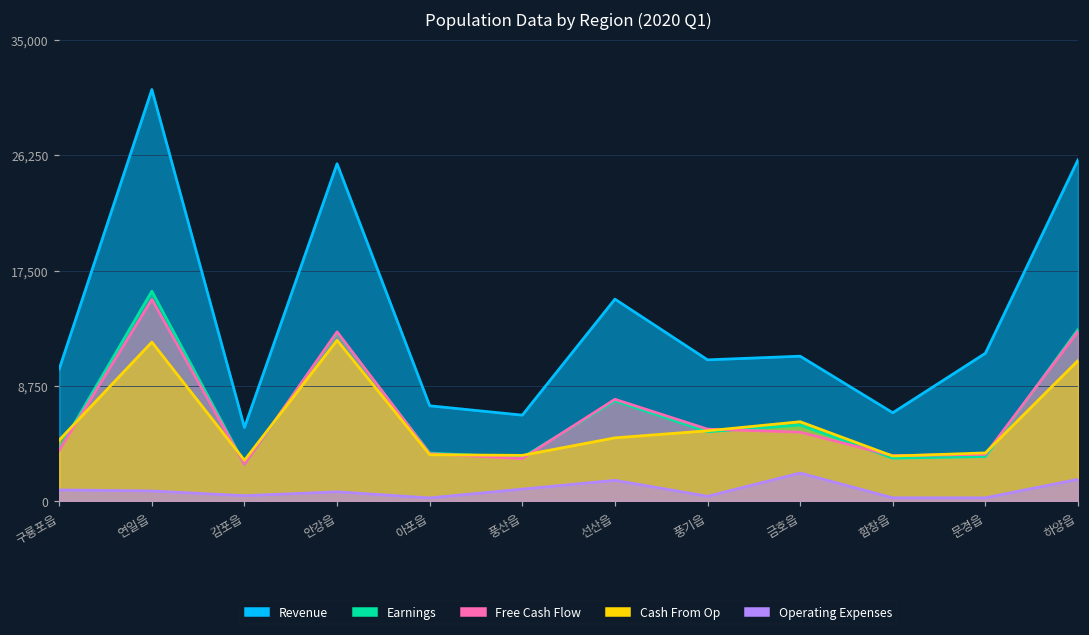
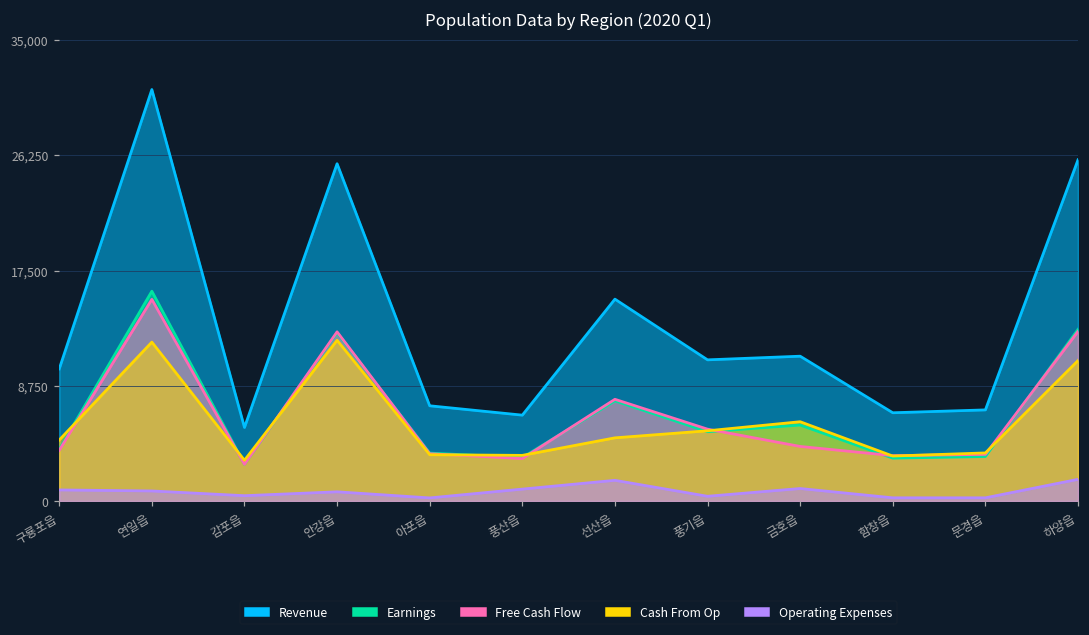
Free Cash Flow, 금호읍: 5,200 -> 4,100
Operating Expenses, 금호읍: 2,100 -> 1,000
Revenue, 문경읍: 11,200 -> 6,900
